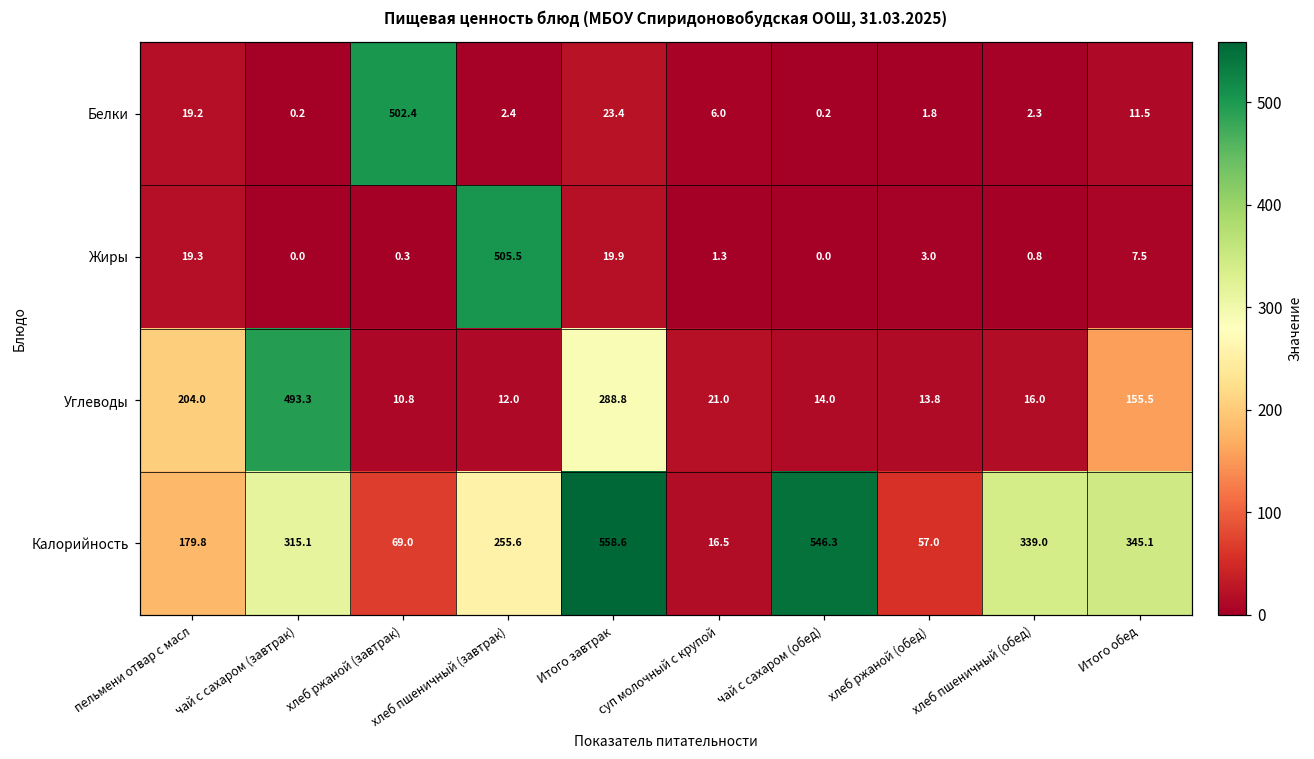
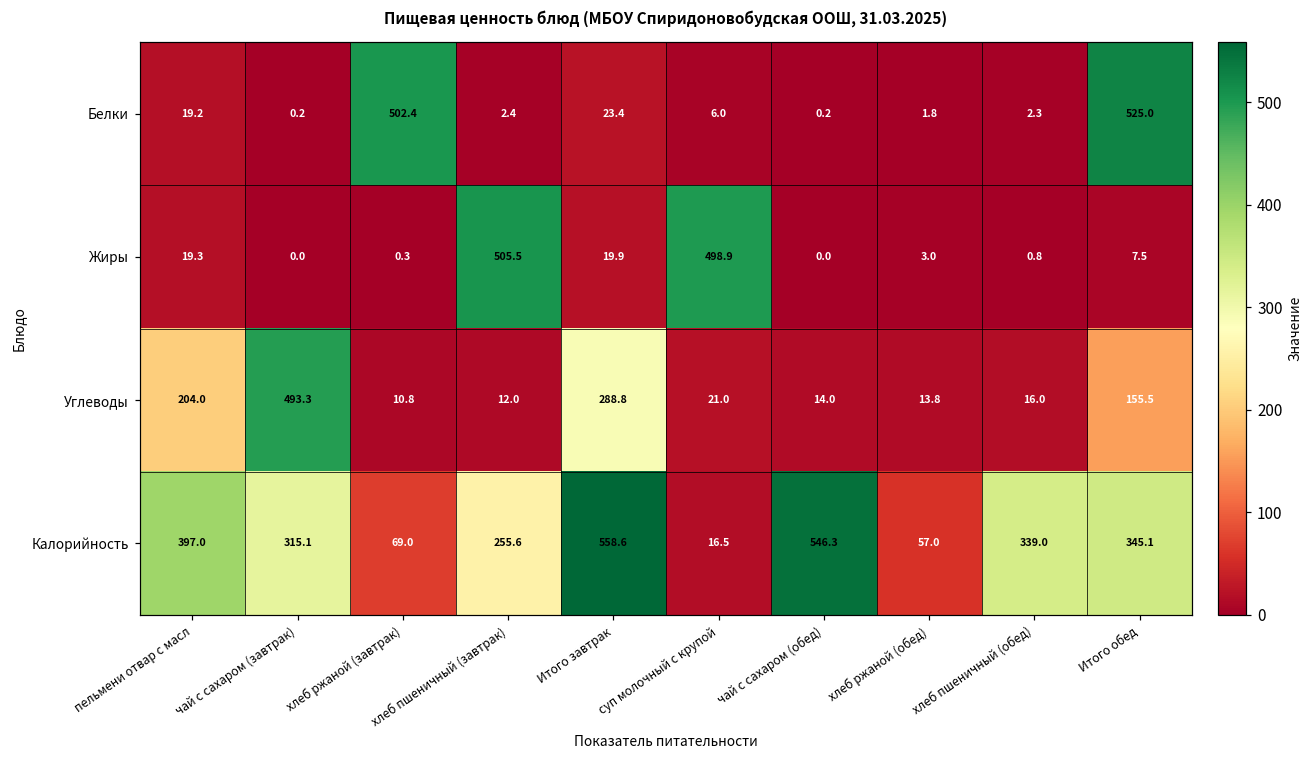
Белки, Итого обед: 11.5 -> 525.0
Жиры, суп молочный с крупой: 1.3 -> 498.9
Калорийность, пельмени отвар с масл: 179.8 -> 397.0
